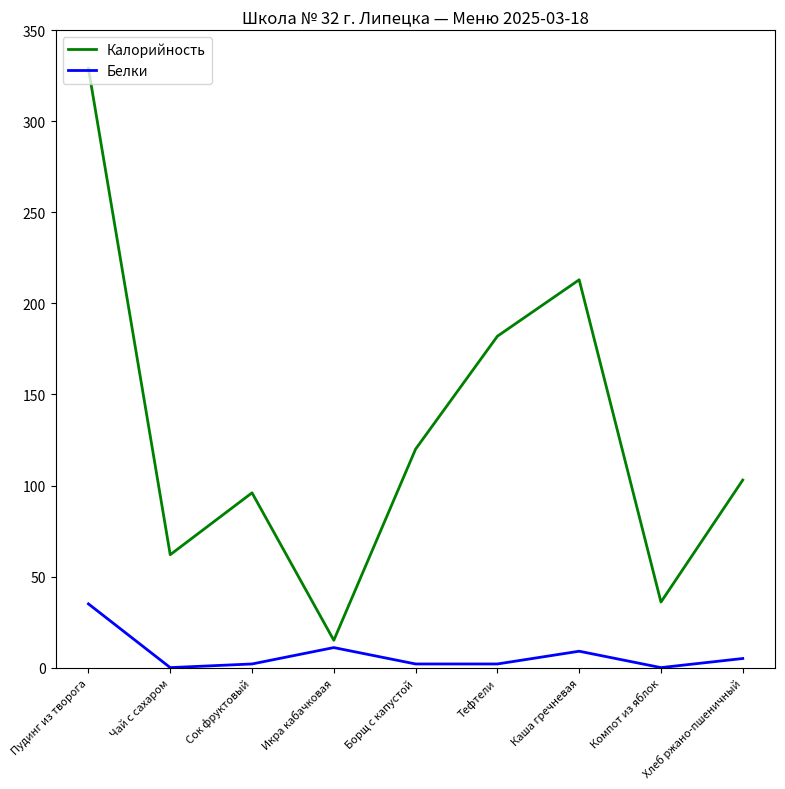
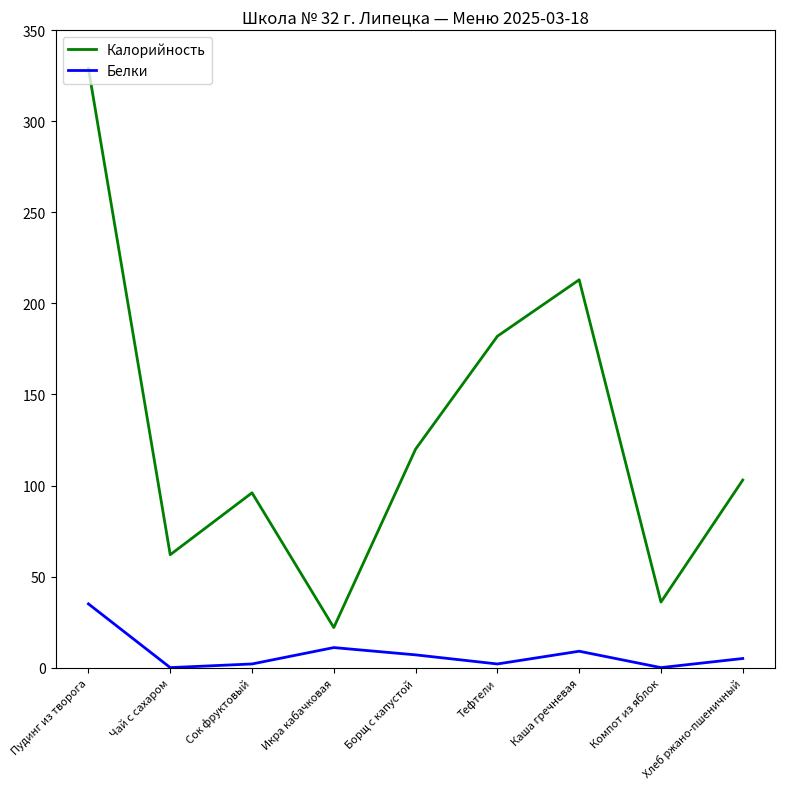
Калорийность, Икра кабачковая: 15 -> 22
Белки, Борщ с капустой: 2 -> 7
